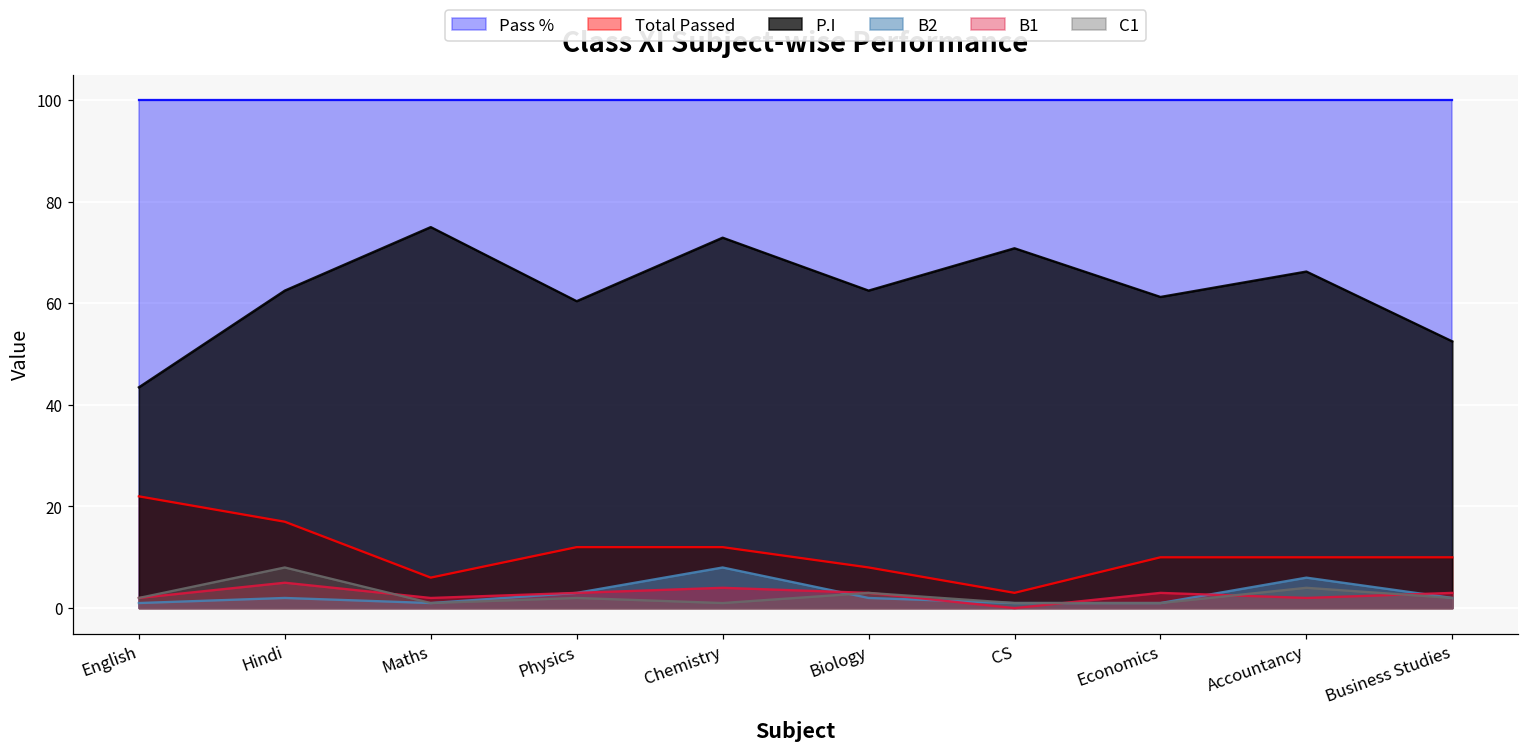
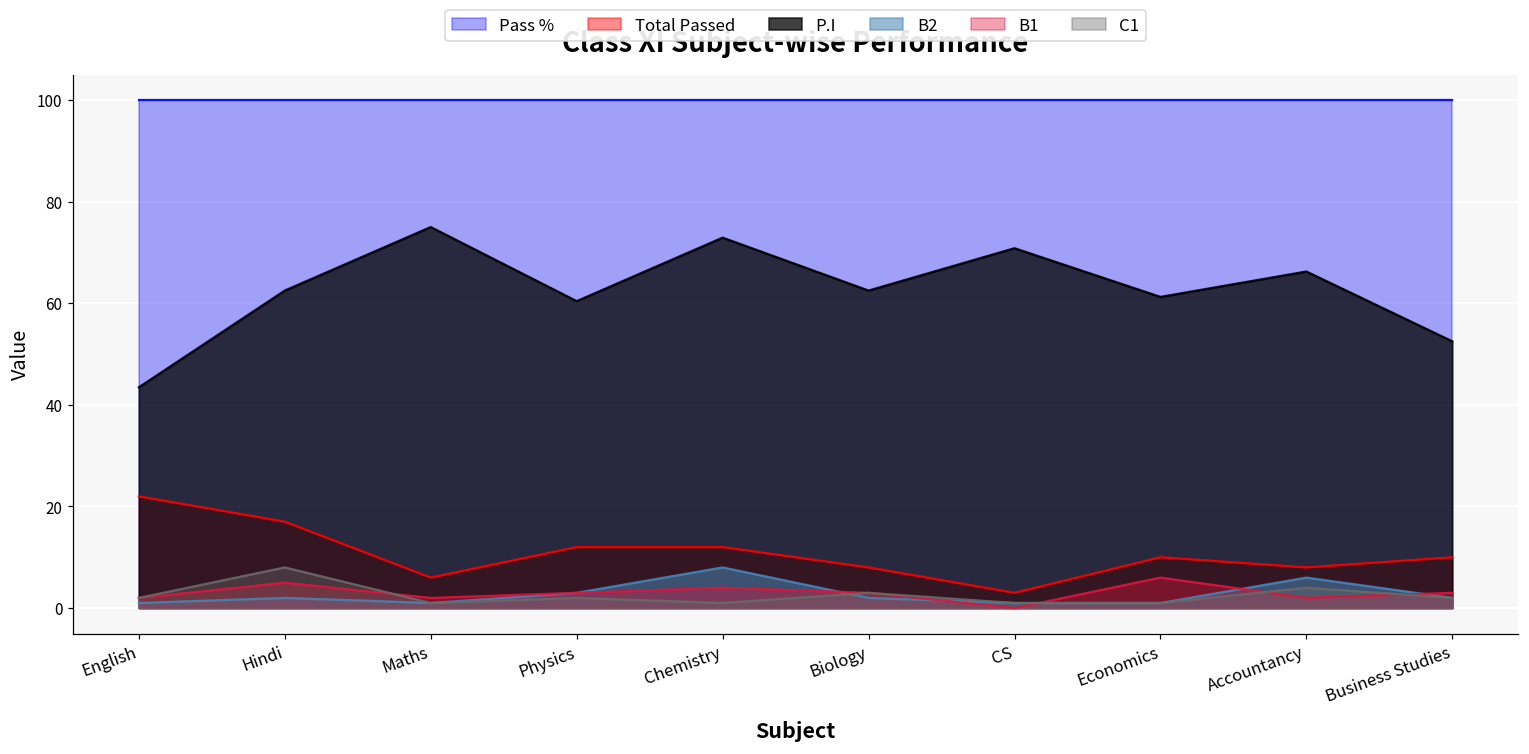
B1, Economics: 3 -> 6
Total Passed, Accountancy: 10 -> 8
